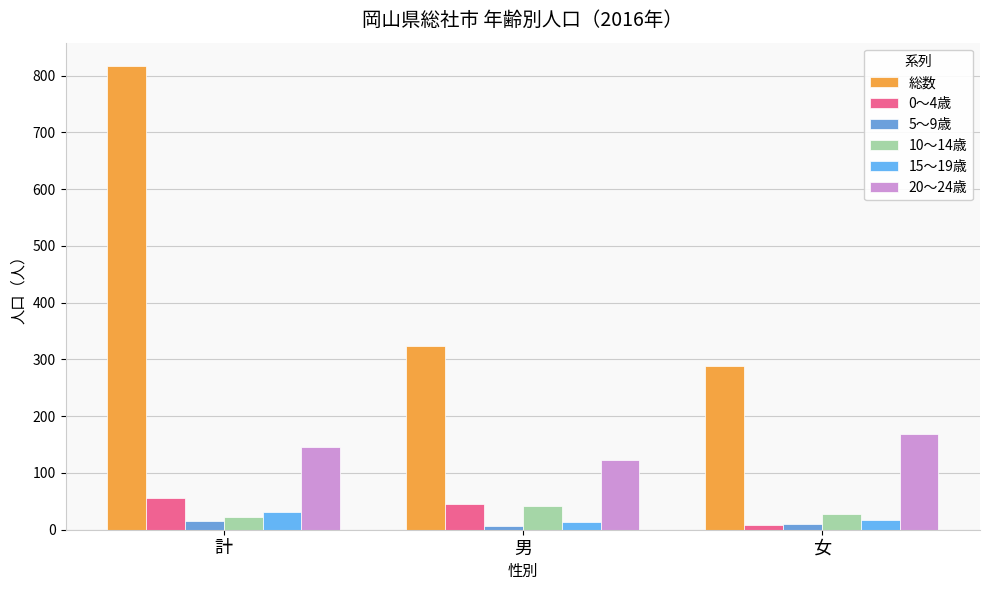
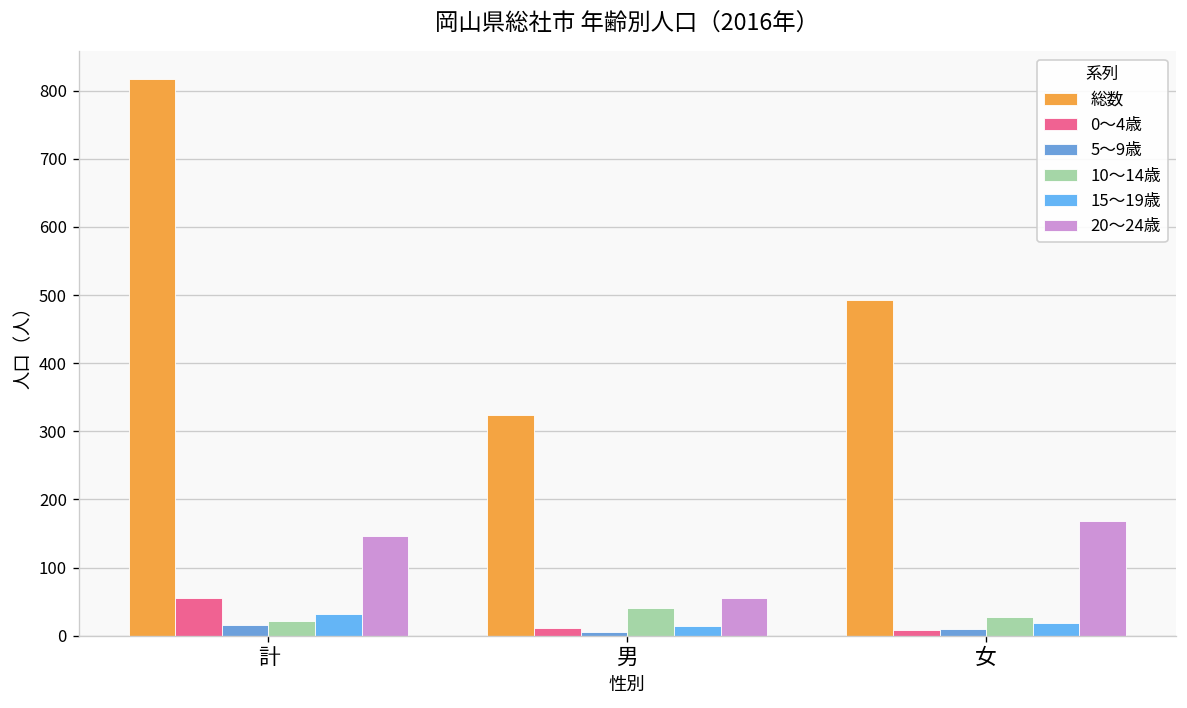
0～4歳, 男: 50 -> 10
20～24歳, 男: 120 -> 60
総数, 女: 290 -> 490
